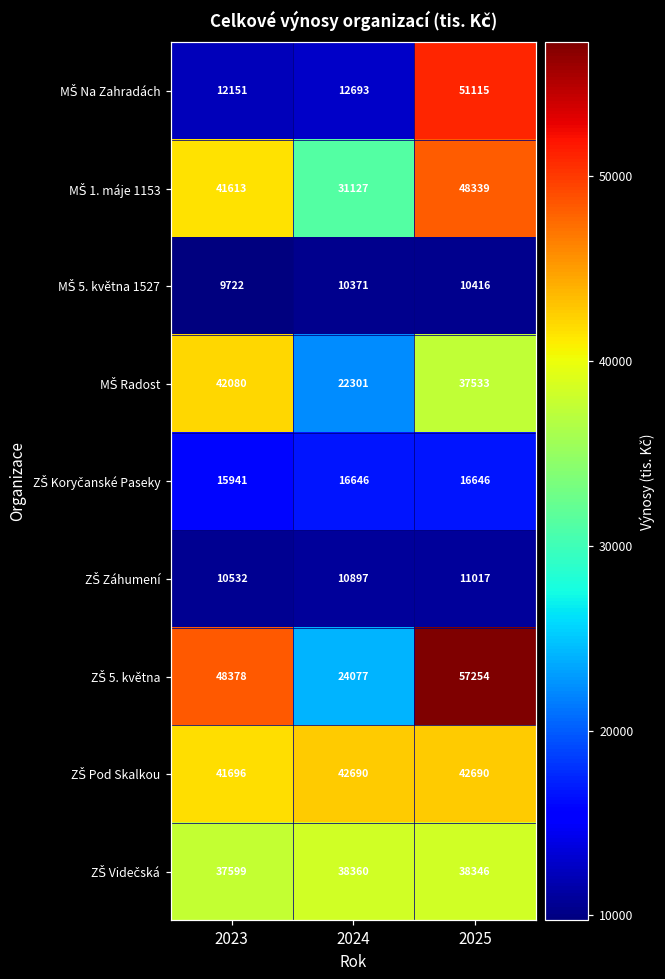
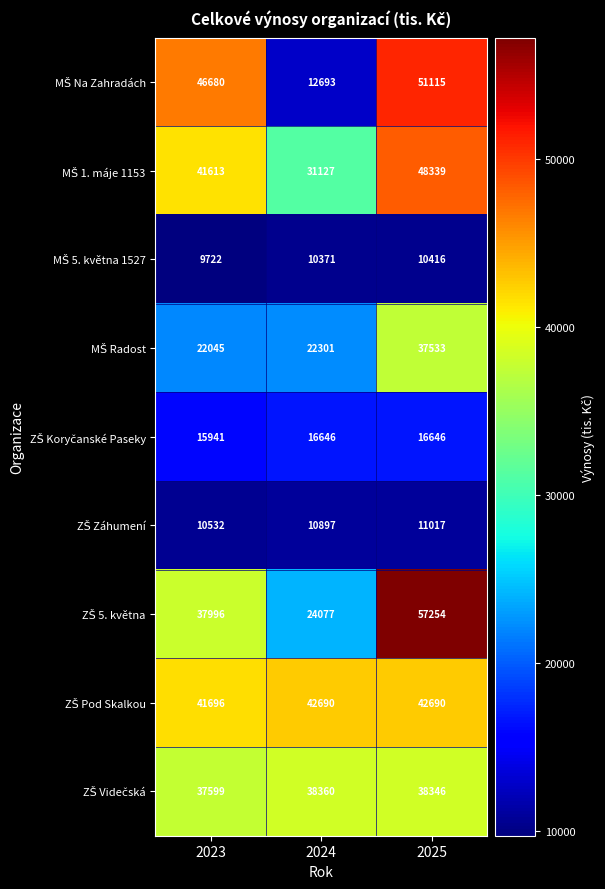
MŠ Na Zahradách, 2023: 12151 -> 46680
MŠ Radost, 2023: 42080 -> 22045
ZŠ 5. května, 2023: 48378 -> 37996
